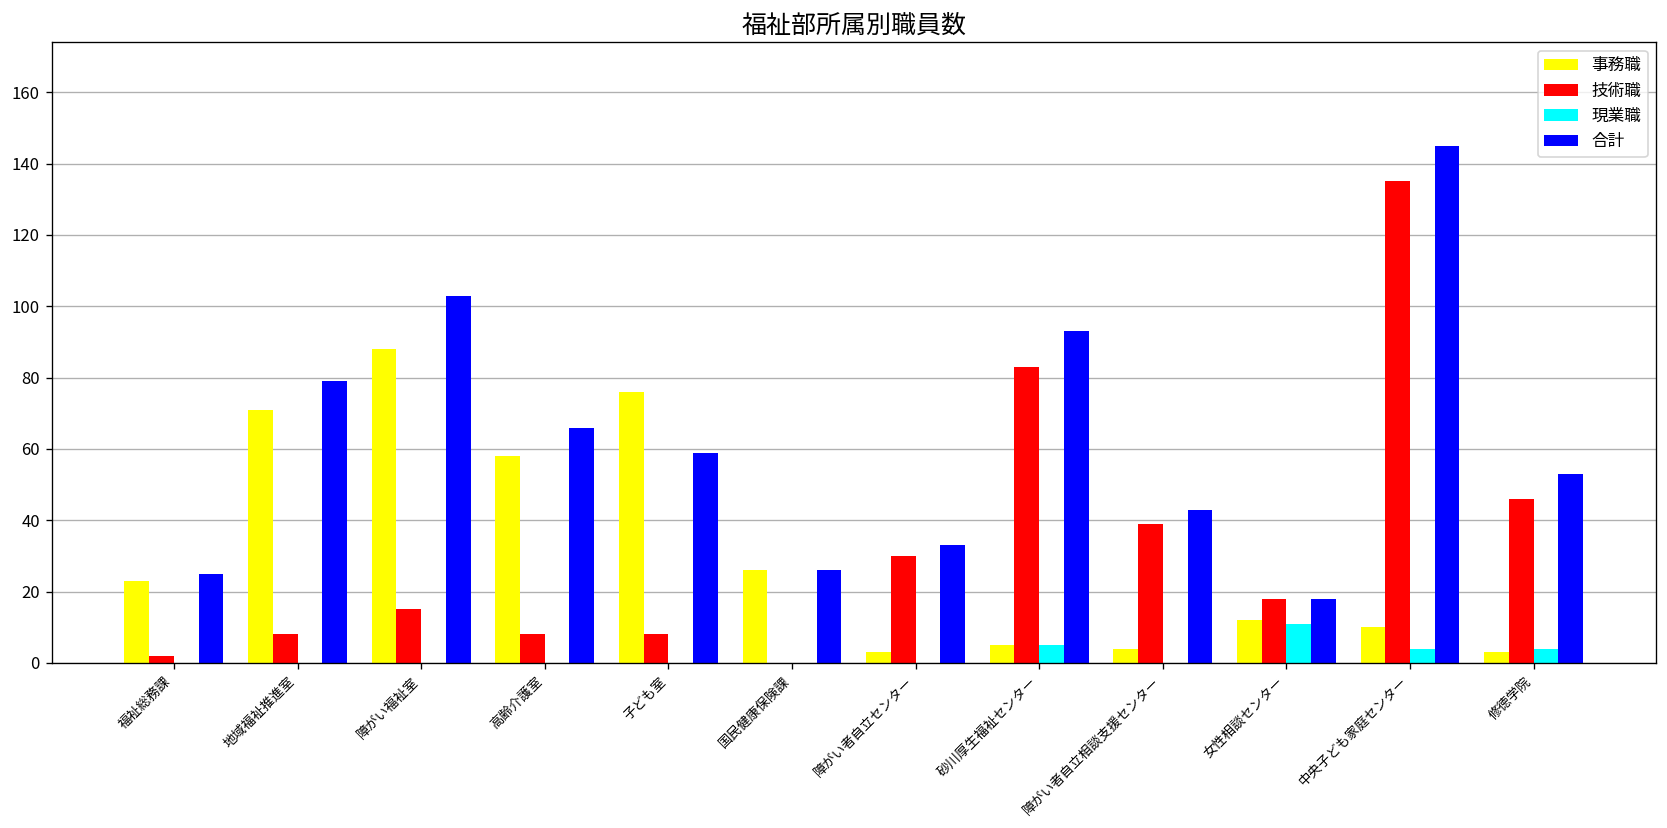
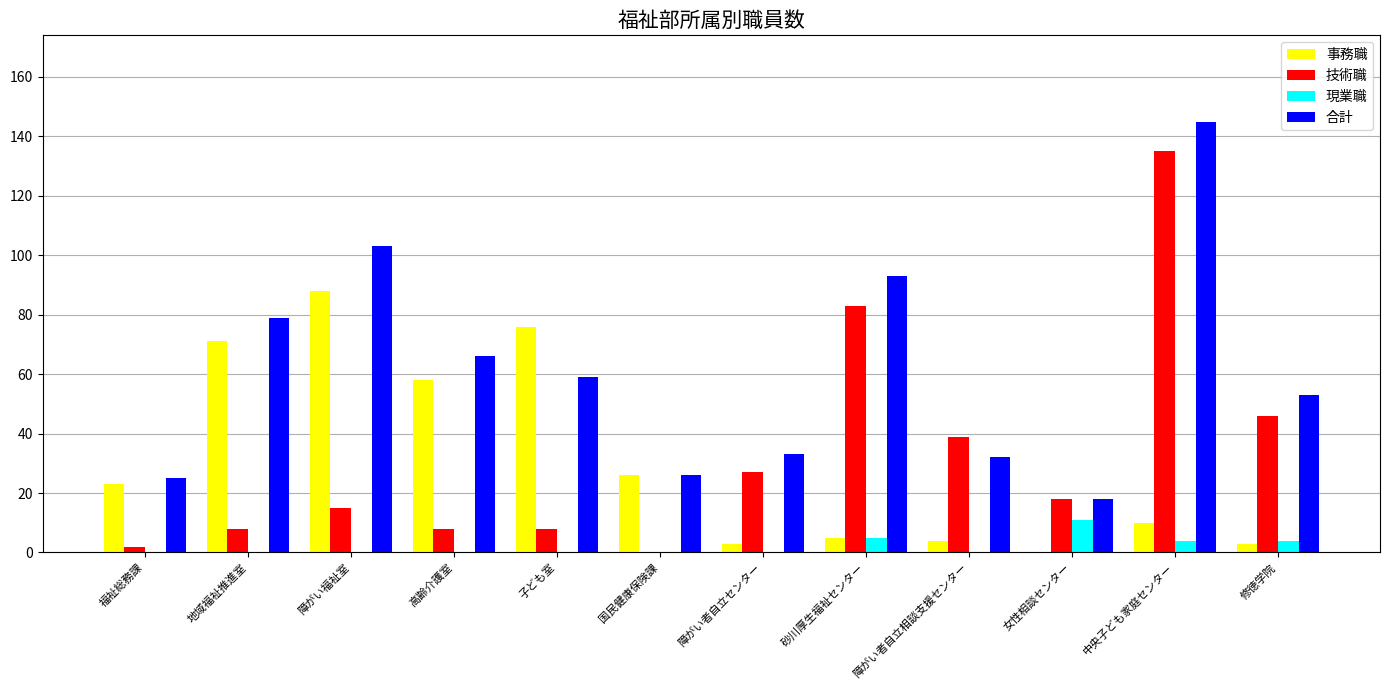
技術職, 障がい者自立センター: 30 -> 27
合計, 障がい者自立相談支援センター: 43 -> 32
事務職, 女性相談センター: 12 -> 0
